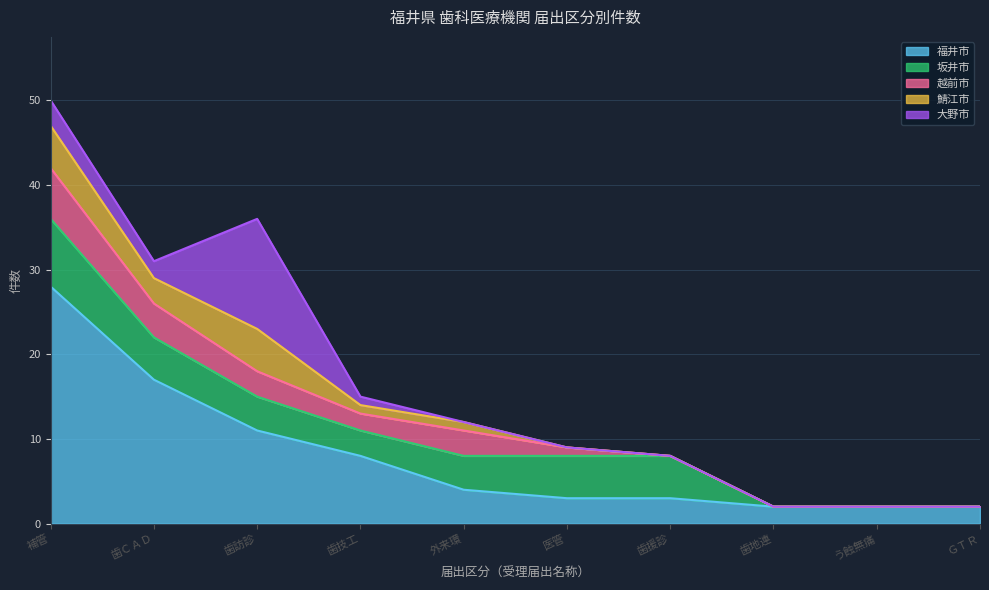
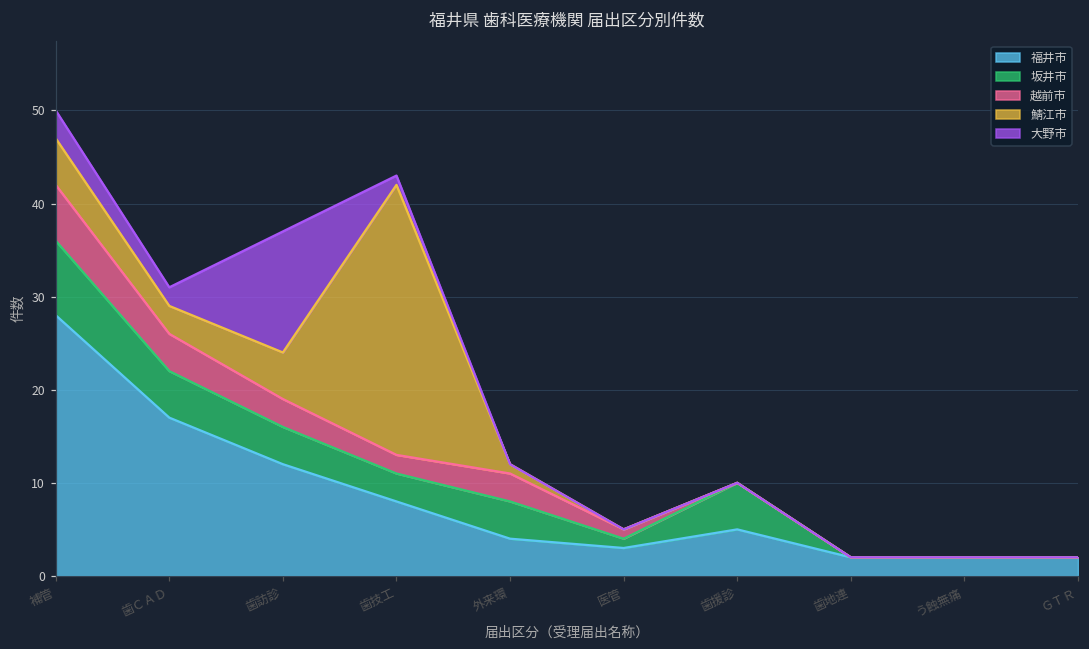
福井市, 歯訪診: 11 -> 12
鯖江市, 歯技工: 1 -> 29
坂井市, 医管: 5 -> 1
福井市, 歯援診: 3 -> 5
